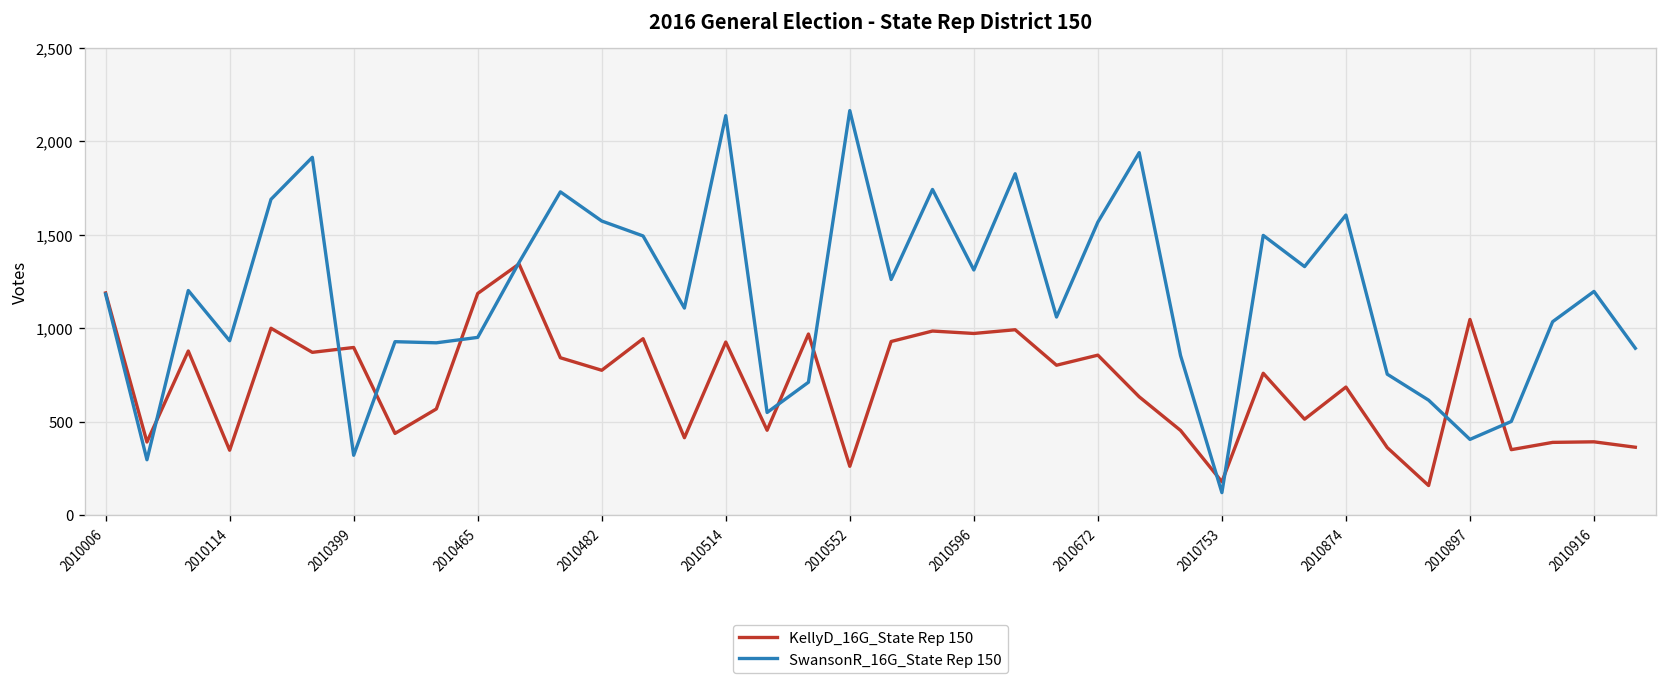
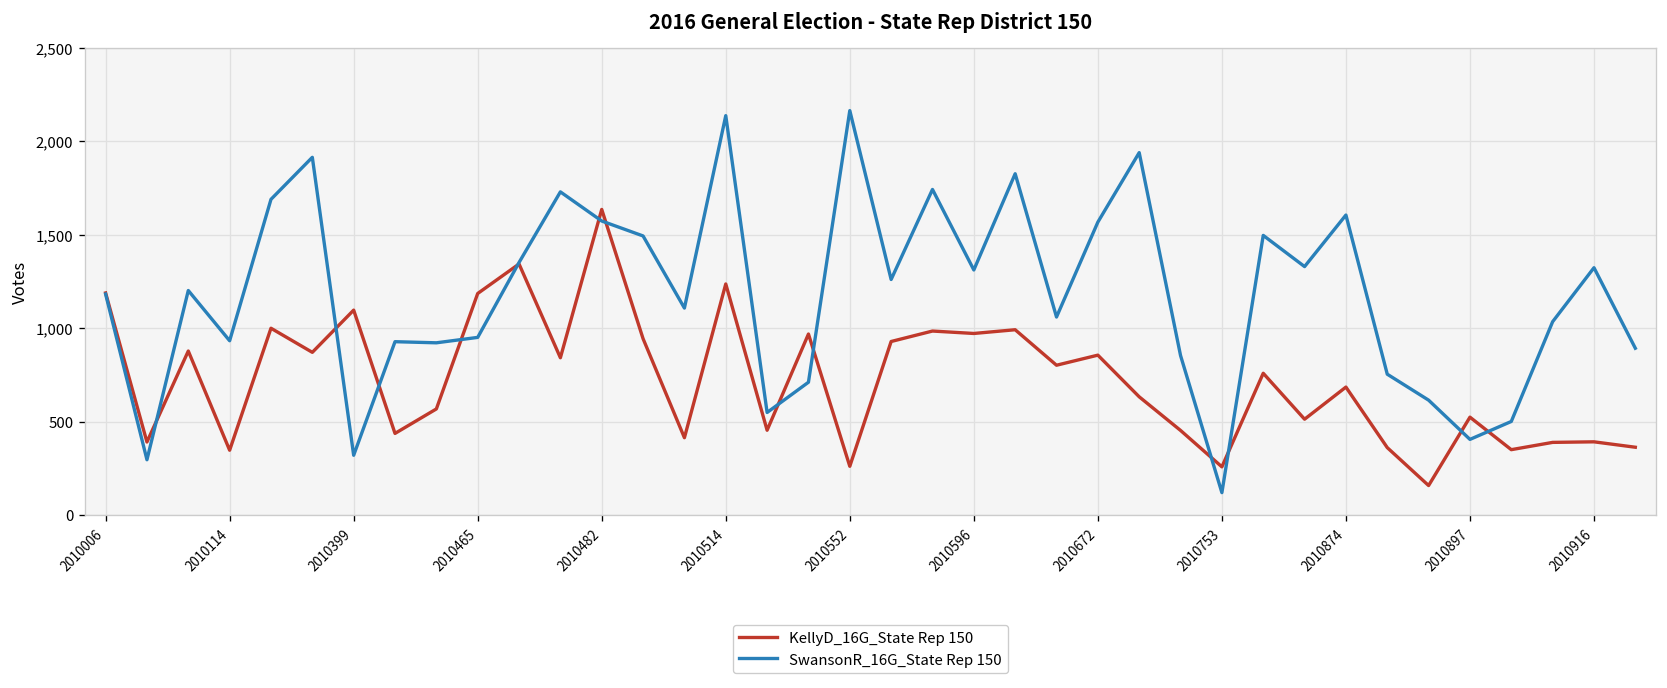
KellyD_16G_State Rep 150, 2010399: 900 -> 1,100
KellyD_16G_State Rep 150, 2010482: 780 -> 1,640
KellyD_16G_State Rep 150, 2010514: 930 -> 1,240
KellyD_16G_State Rep 150, 2010753: 180 -> 260
KellyD_16G_State Rep 150, 2010897: 1,050 -> 520
SwansonR_16G_State Rep 150, 2010916: 1,200 -> 1,320
